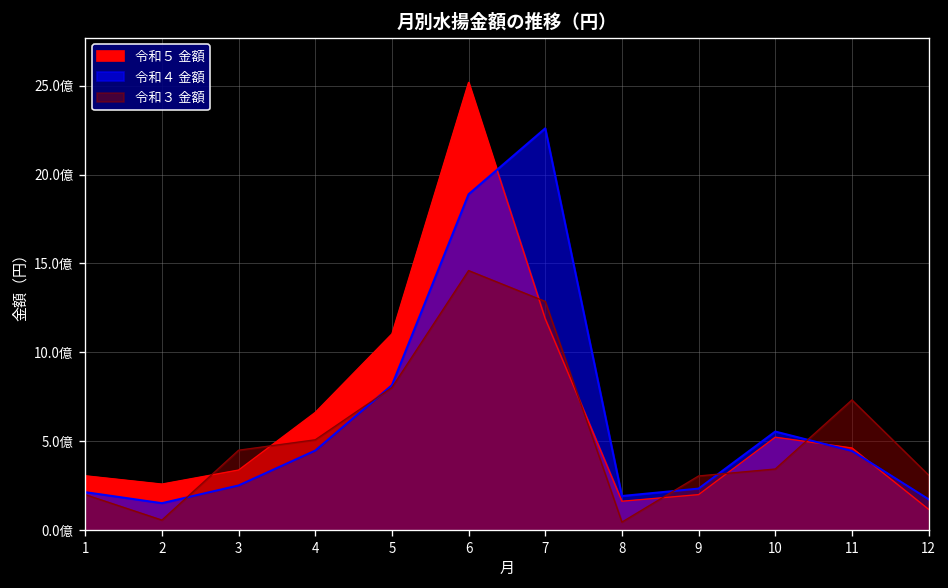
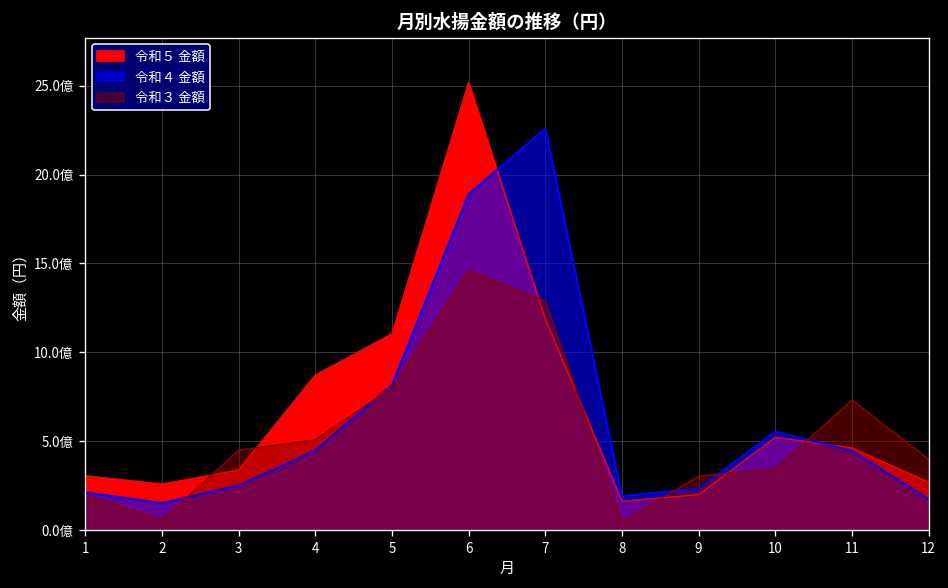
令和５ 金額, 4: 6.6億 -> 8.7億
令和５ 金額, 12: 1.2億 -> 2.7億
令和３ 金額, 12: 3.1億 -> 4.0億
